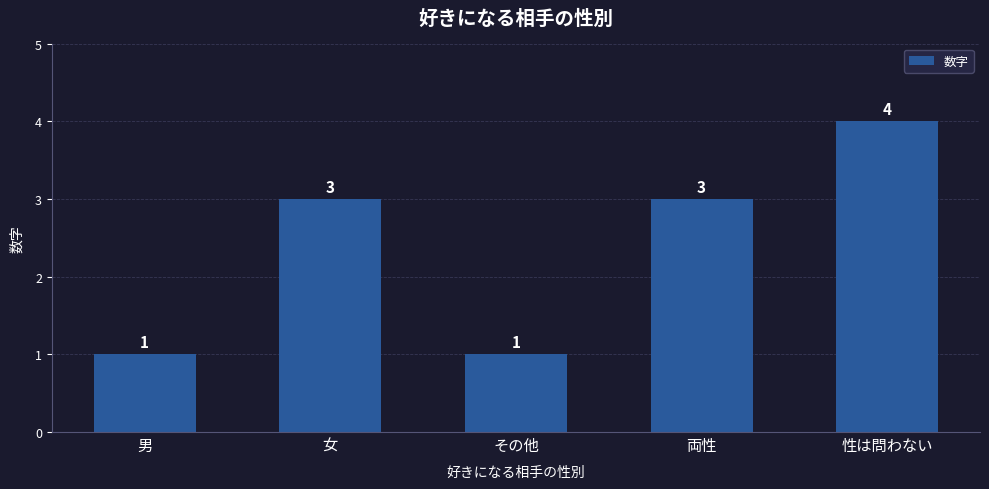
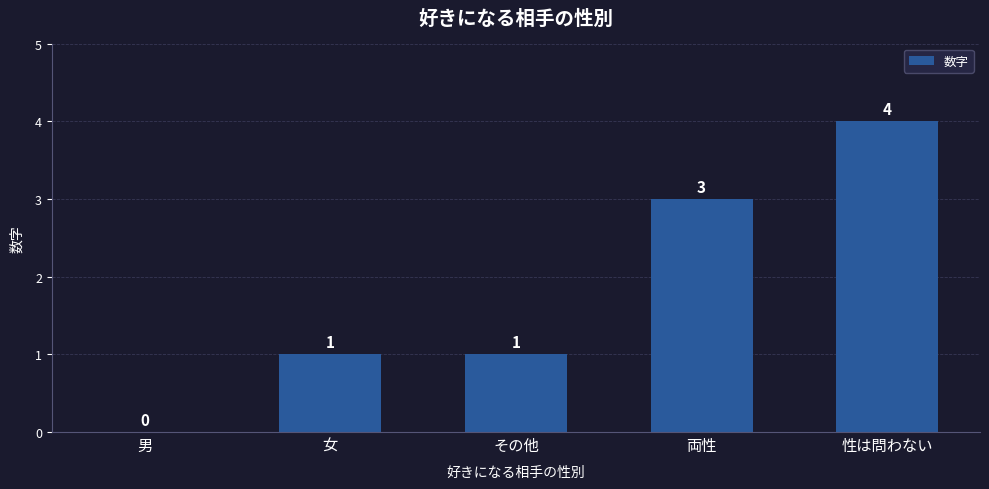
男: 1 -> 0
女: 3 -> 1
